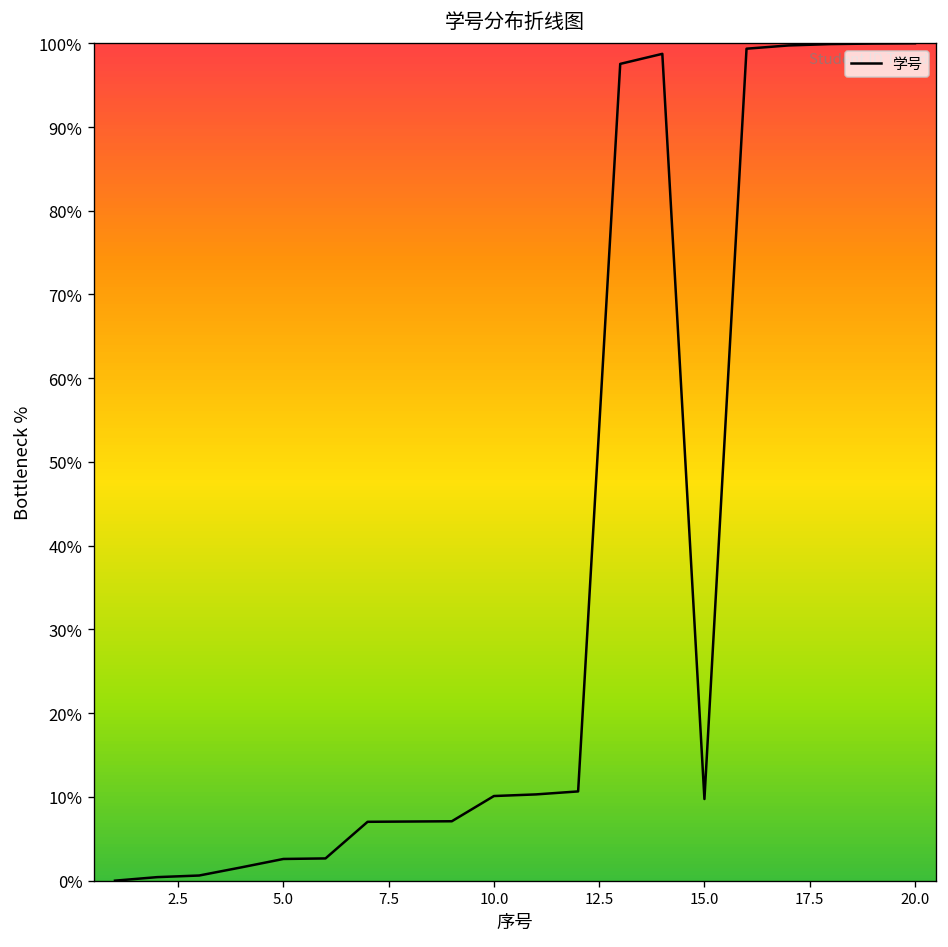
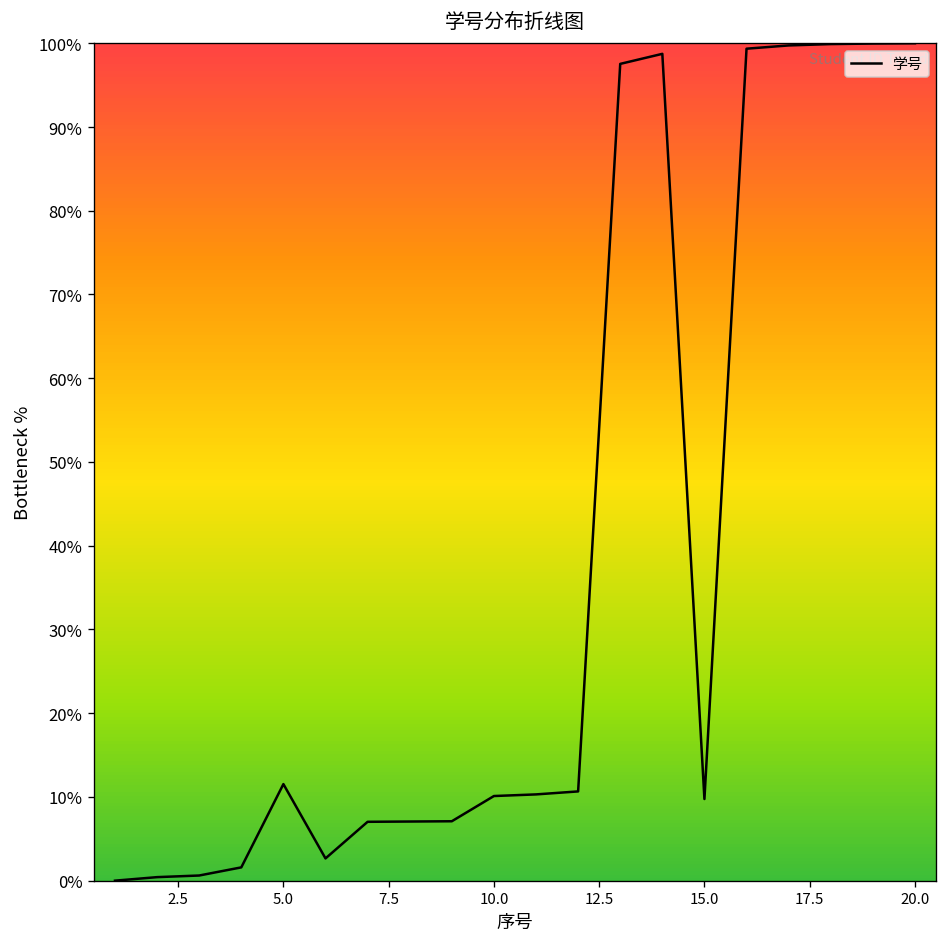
5.0: 3% -> 12%
